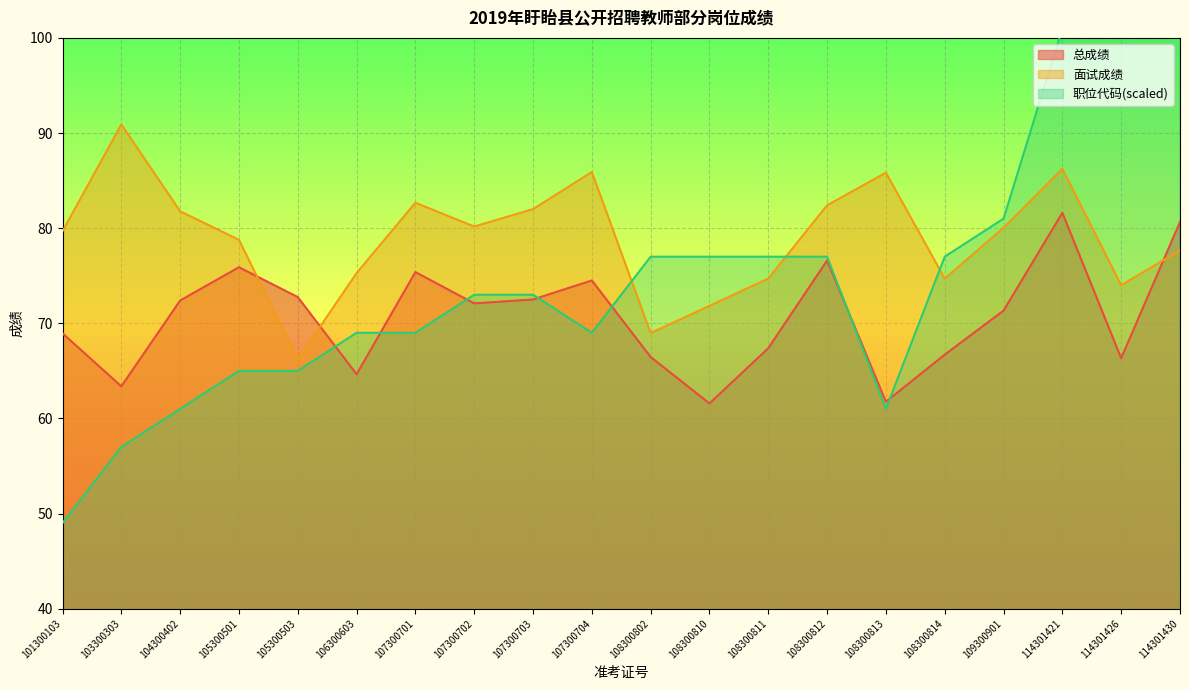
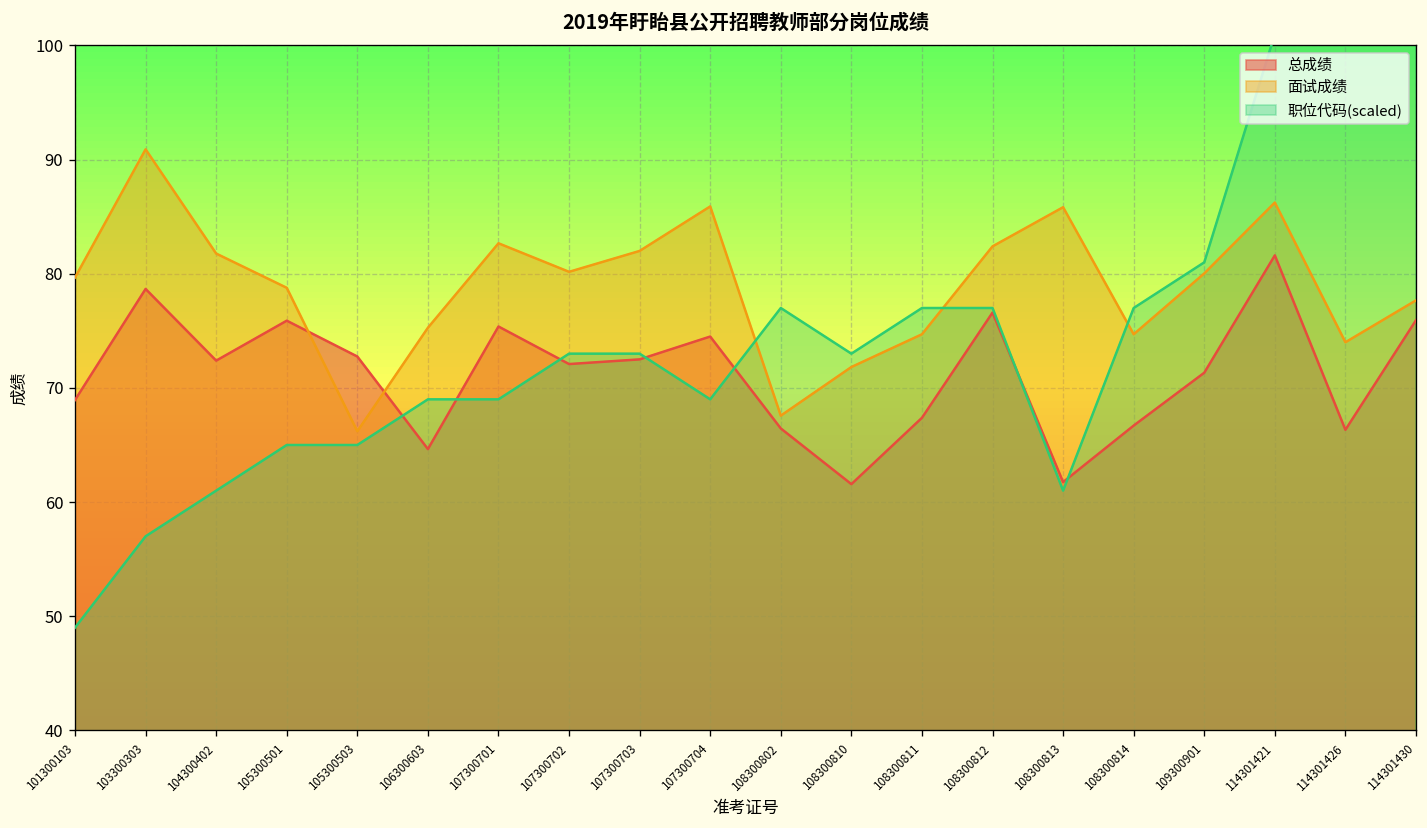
总成绩, 103300303: 63 -> 79
面试成绩, 108300802: 69 -> 68
职位代码(scaled), 108300810: 77 -> 73
总成绩, 114301430: 81 -> 76
